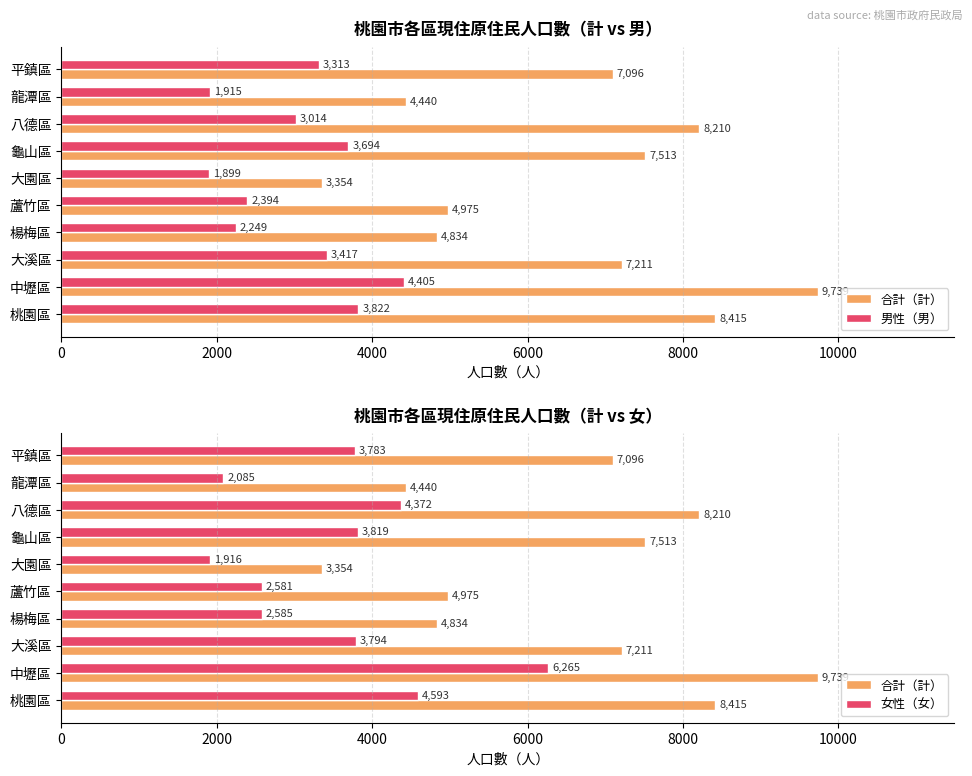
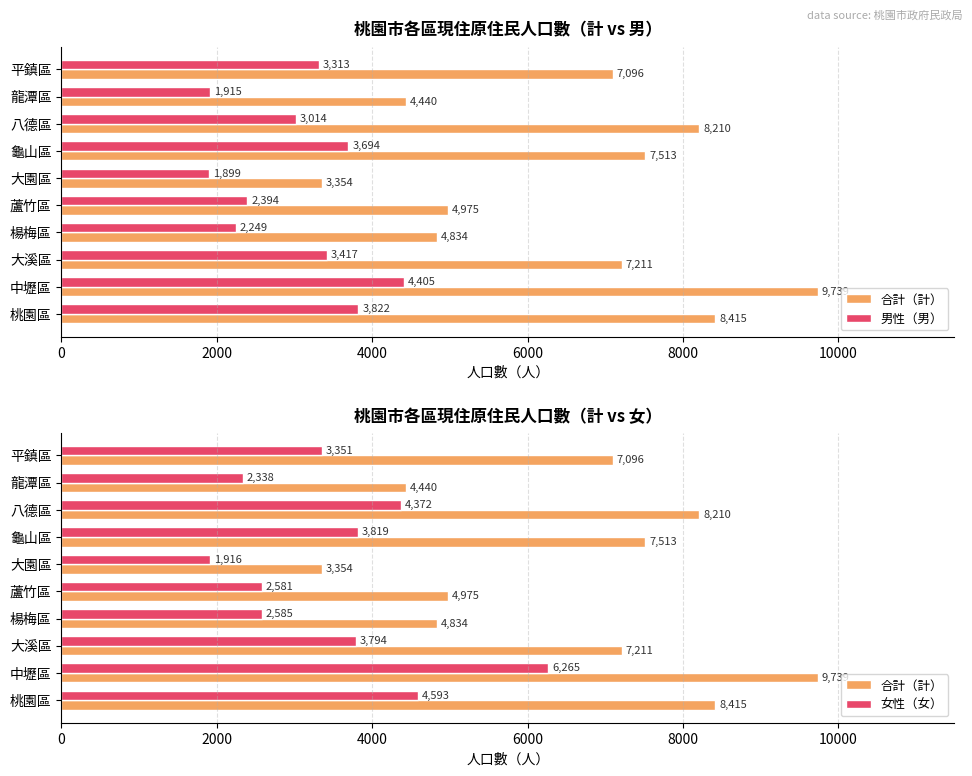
桃園市各區現住原住民人口數（計 vs 女）, 女性（女）, 平鎮區: 3,783 -> 3,351
桃園市各區現住原住民人口數（計 vs 女）, 女性（女）, 龍潭區: 2,085 -> 2,338
